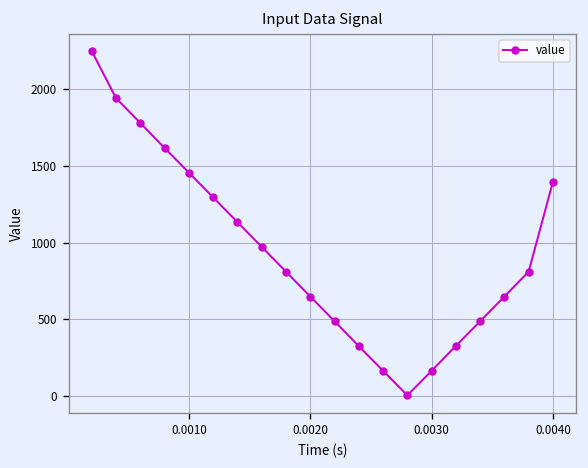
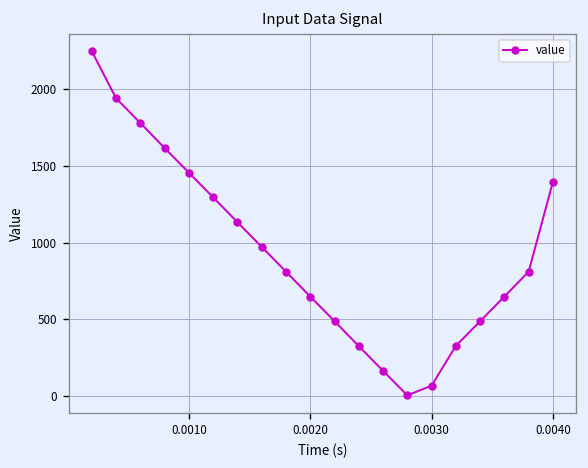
0.0030: 170 -> 70
